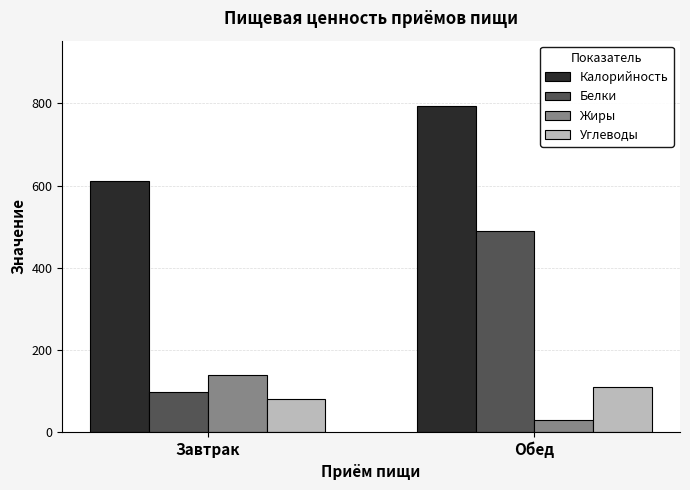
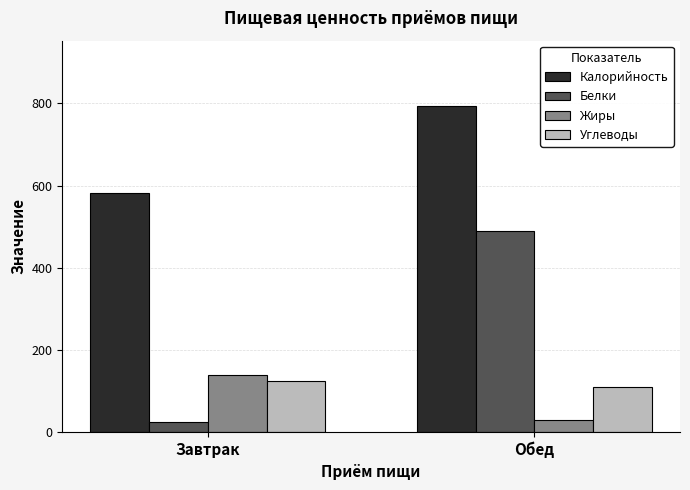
Калорийность, Завтрак: 610 -> 580
Белки, Завтрак: 100 -> 20
Углеводы, Завтрак: 80 -> 130
